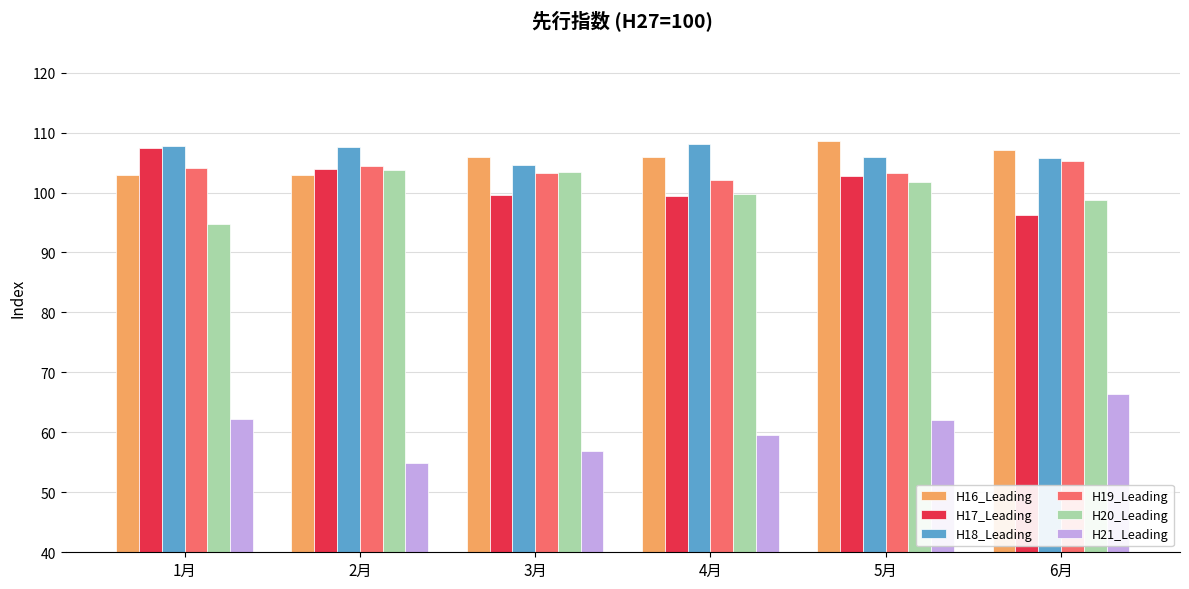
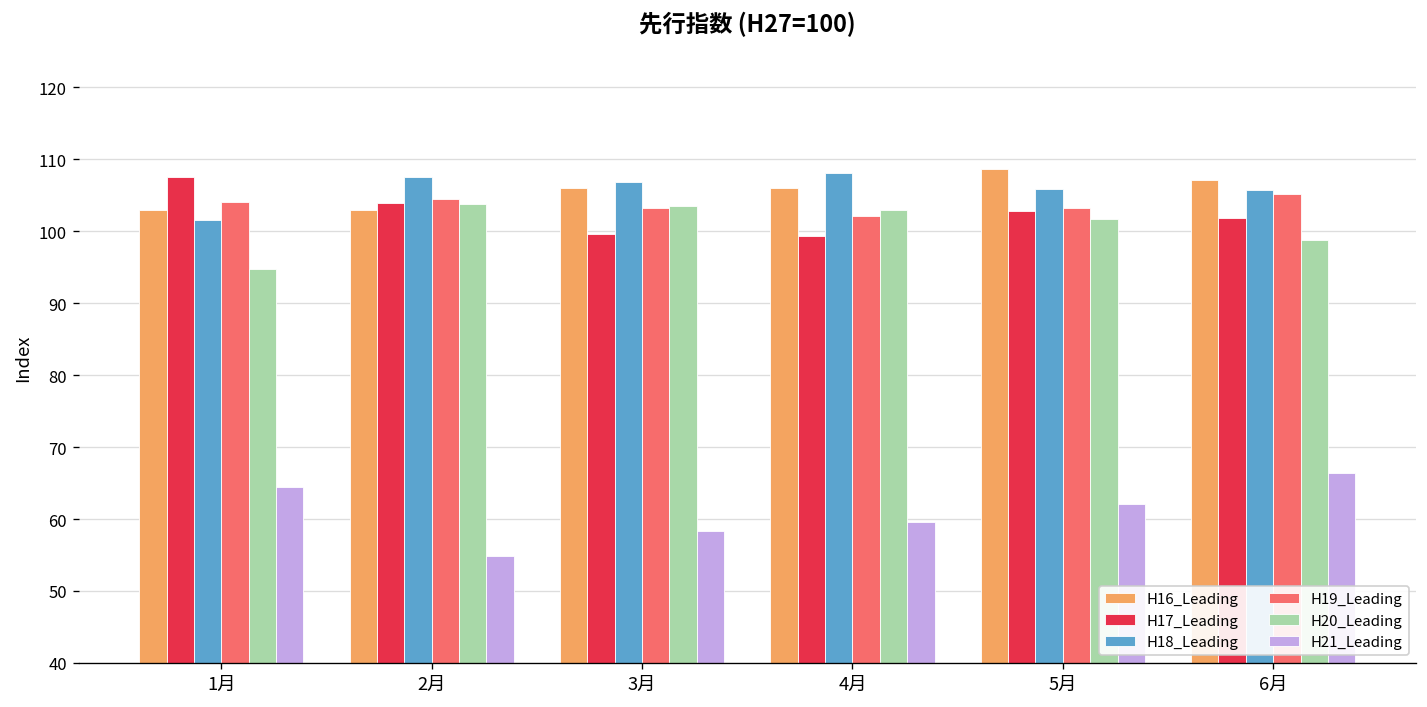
H18_Leading, 1月: 108 -> 102
H21_Leading, 1月: 62 -> 65
H18_Leading, 3月: 105 -> 107
H21_Leading, 3月: 57 -> 58
H20_Leading, 4月: 100 -> 103
H17_Leading, 6月: 96 -> 102
